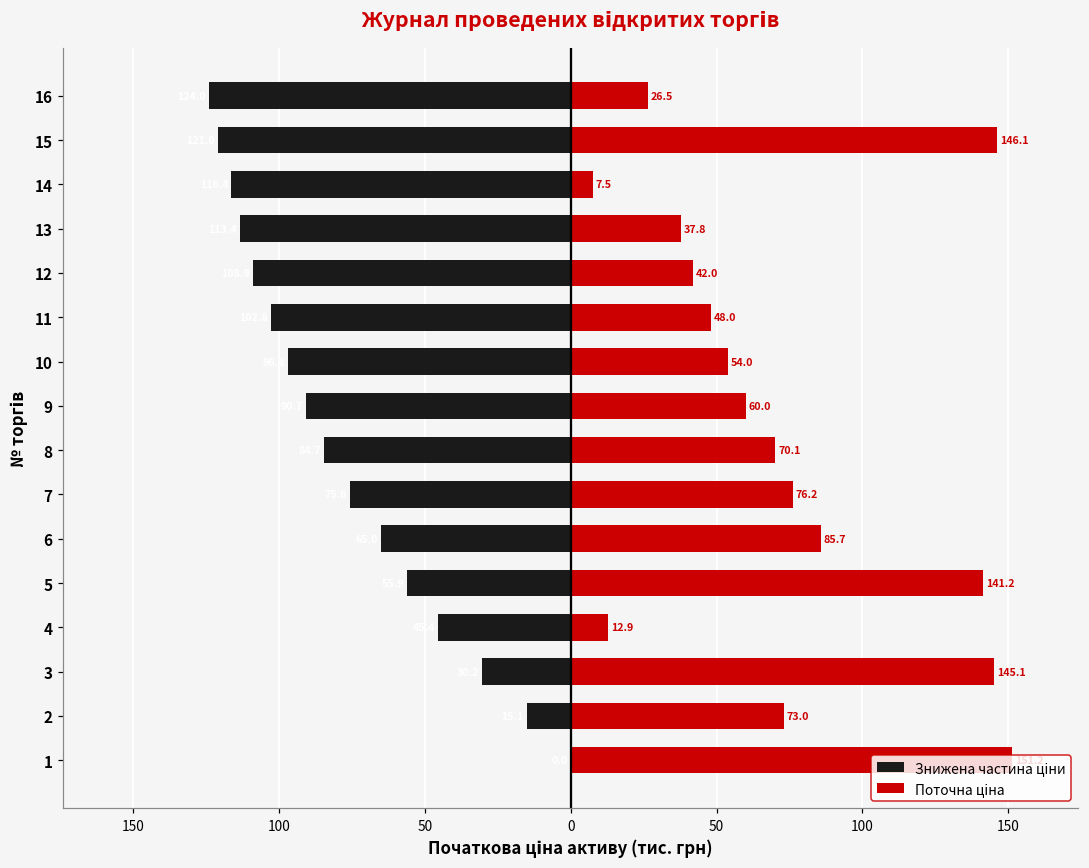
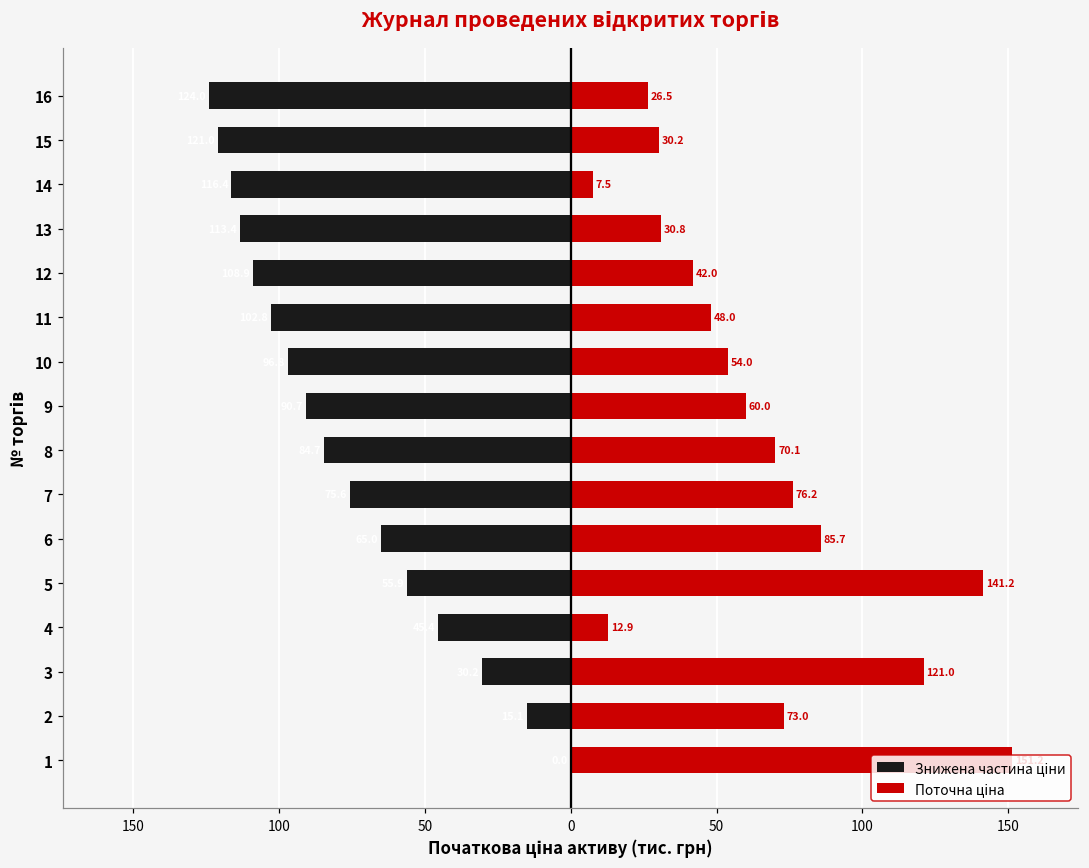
Поточна ціна, 15: 146.1 -> 30.2
Поточна ціна, 13: 37.8 -> 30.8
Поточна ціна, 3: 145.1 -> 121.0
